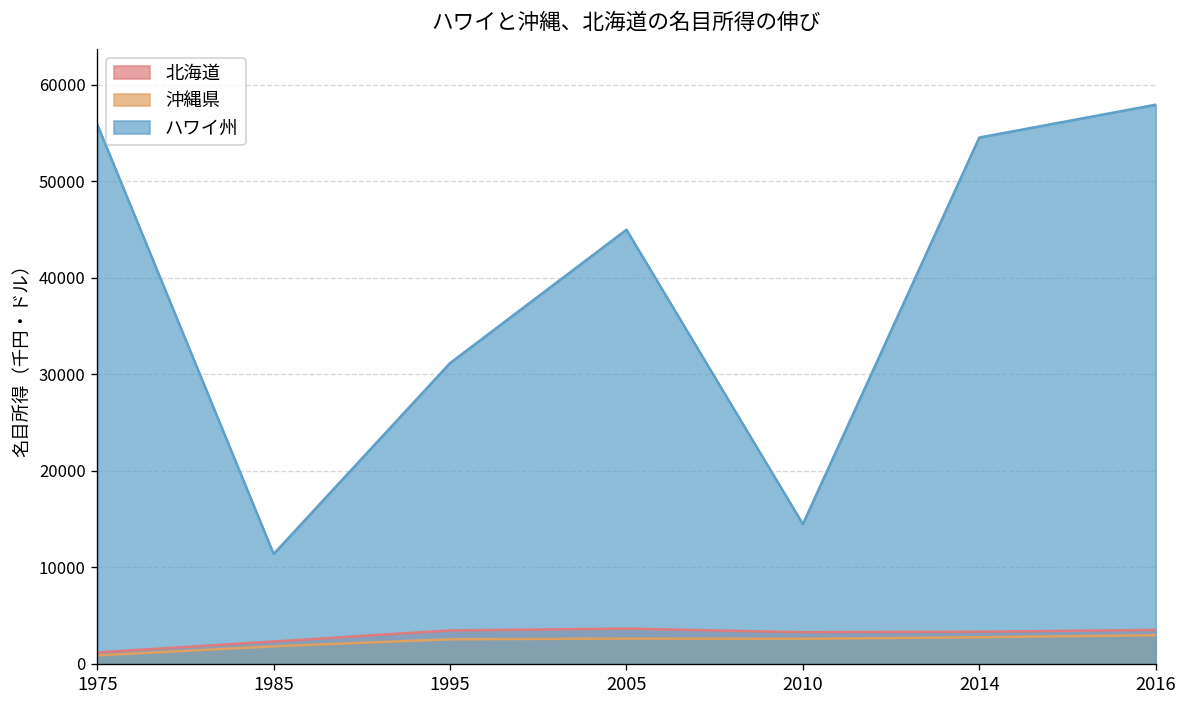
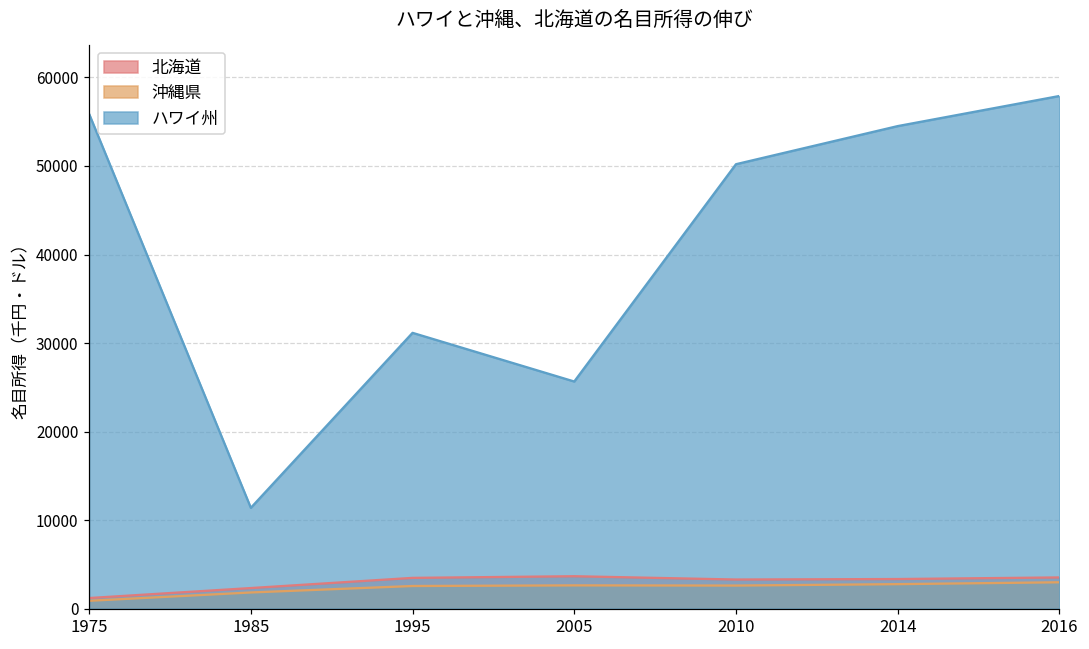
ハワイ州, 2005: 45000 -> 26000
ハワイ州, 2010: 14000 -> 50000
